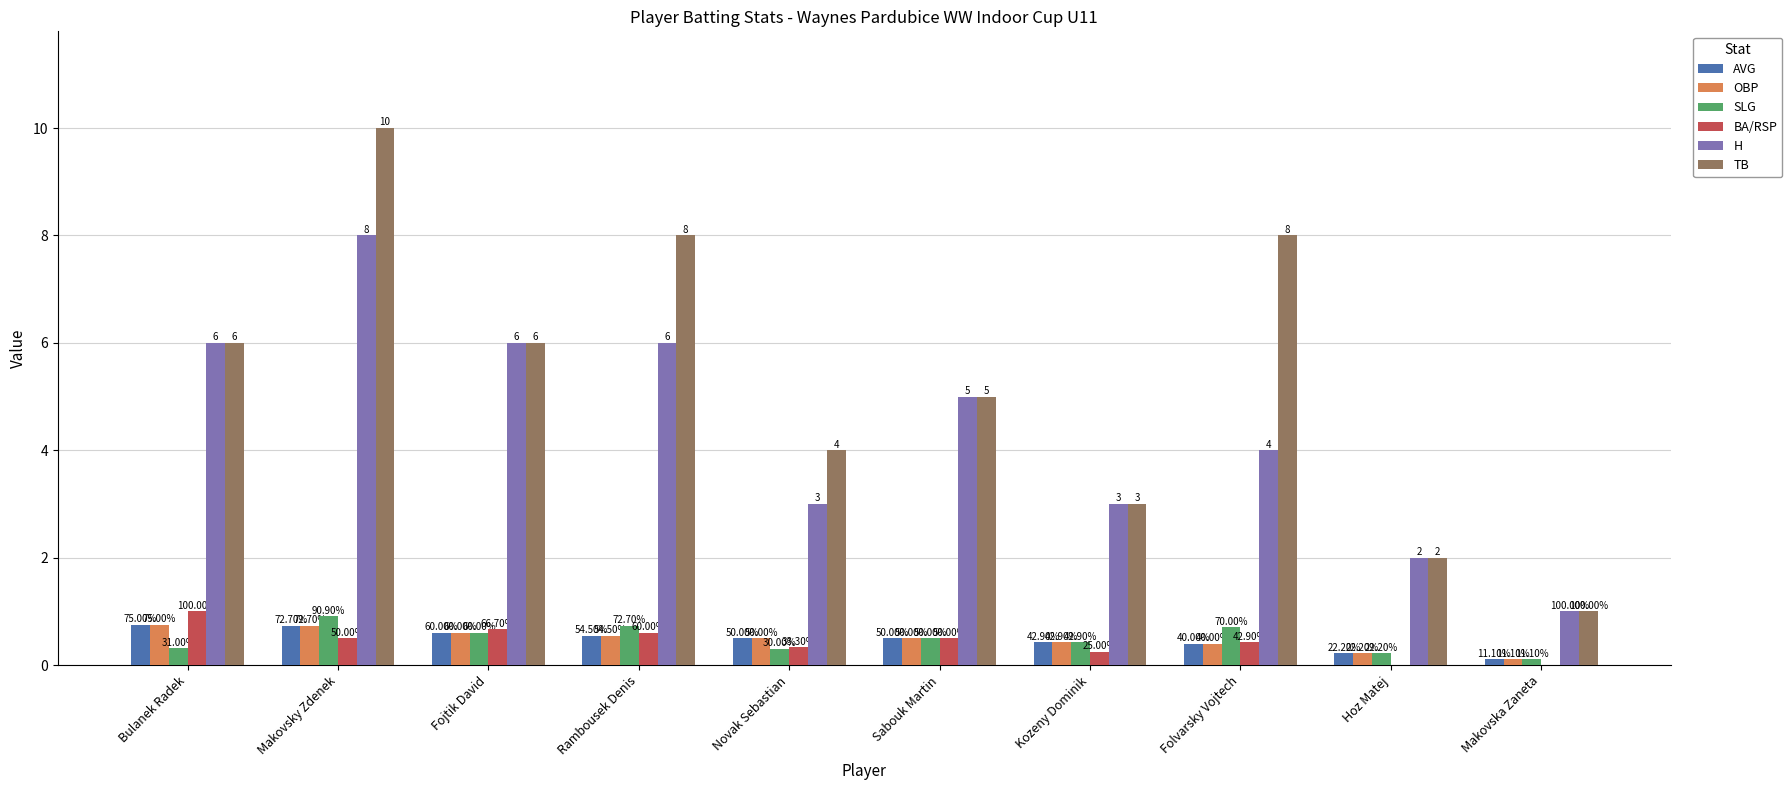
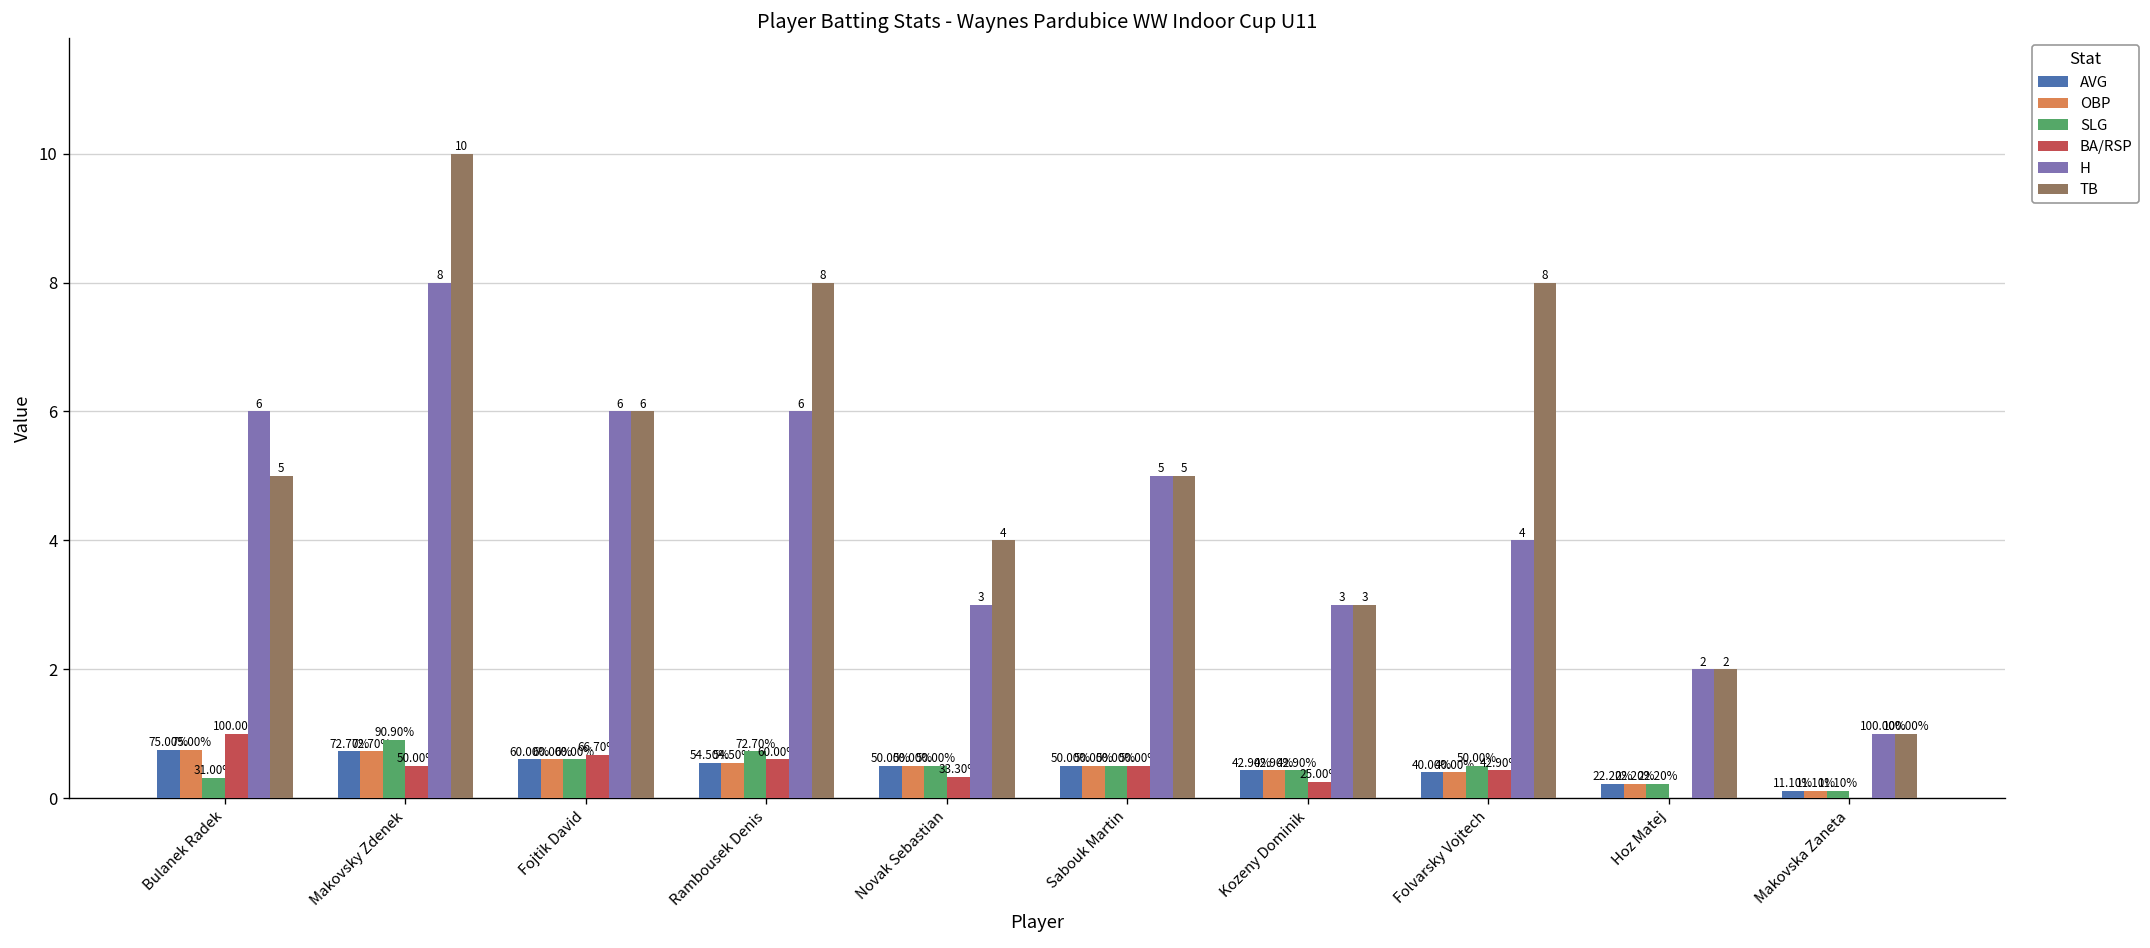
TB, Bulanek Radek: 6 -> 5
SLG, Novak Sebastian: 30.00% -> 50.00%
SLG, Folvarsky Vojtech: 70.00% -> 50.00%
